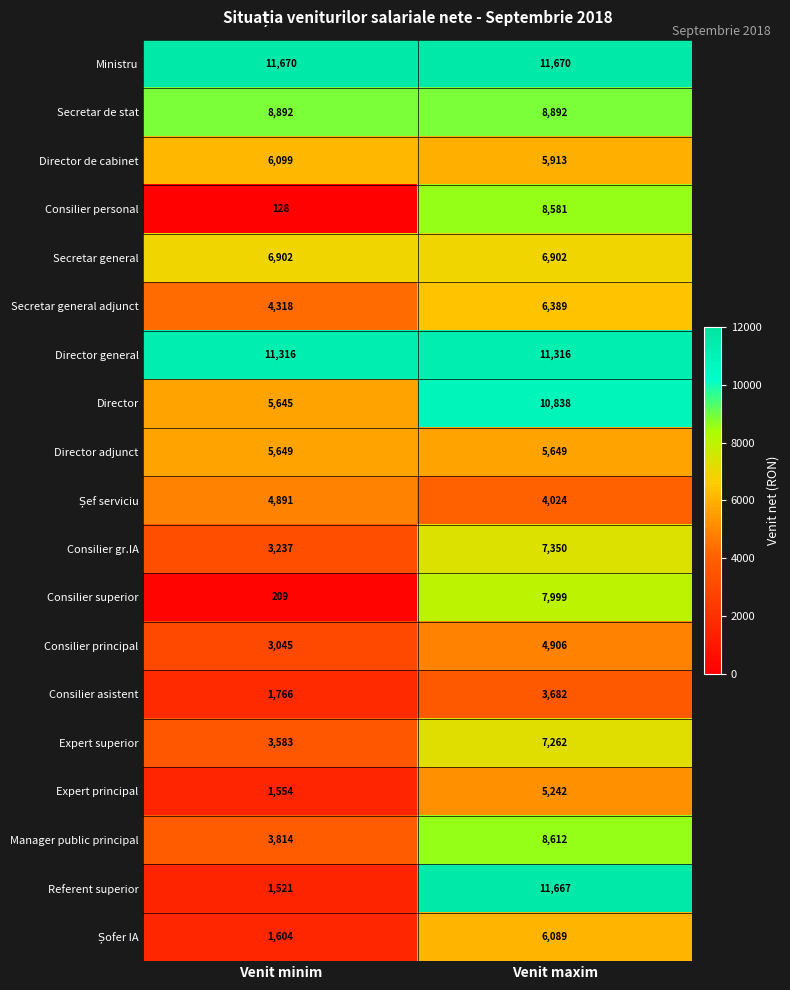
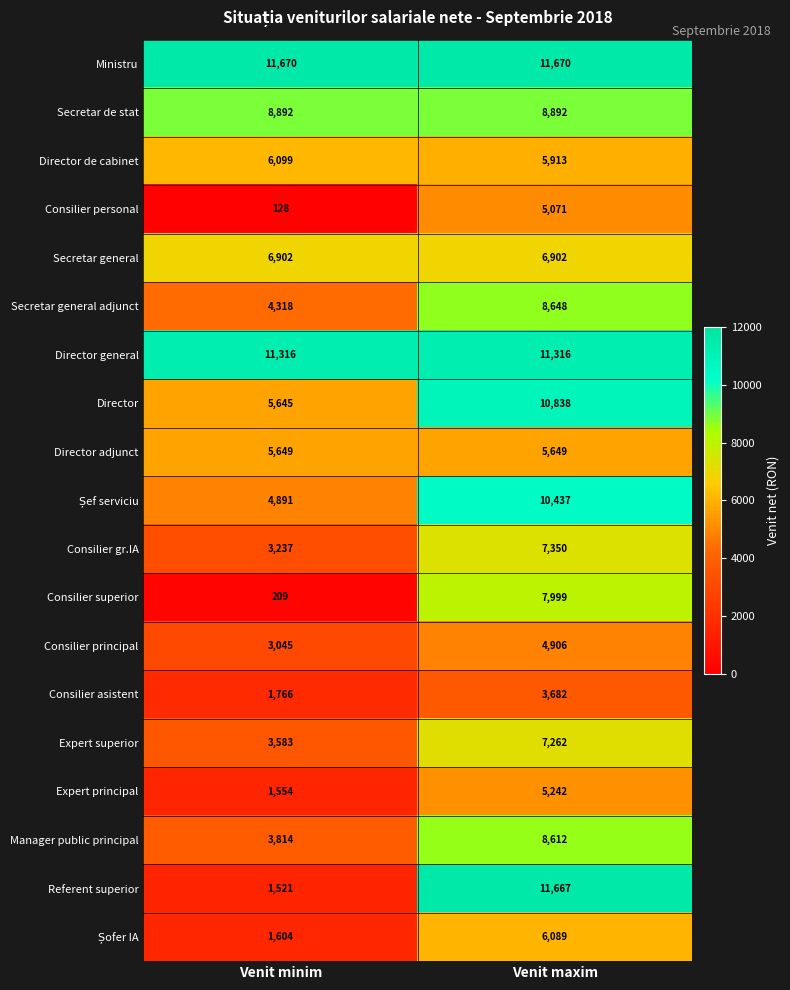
Consilier personal, Venit maxim: 8,581 -> 5,071
Secretar general adjunct, Venit maxim: 6,389 -> 8,648
Șef serviciu, Venit maxim: 4,024 -> 10,437
